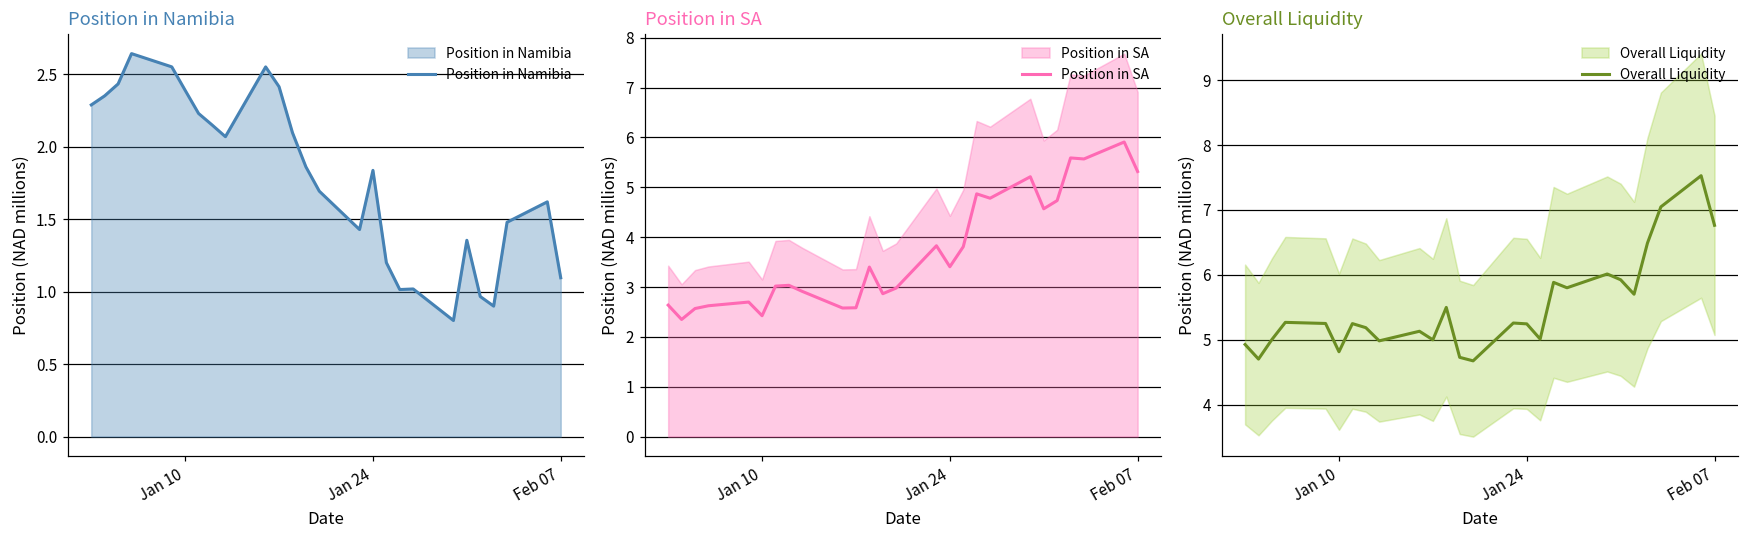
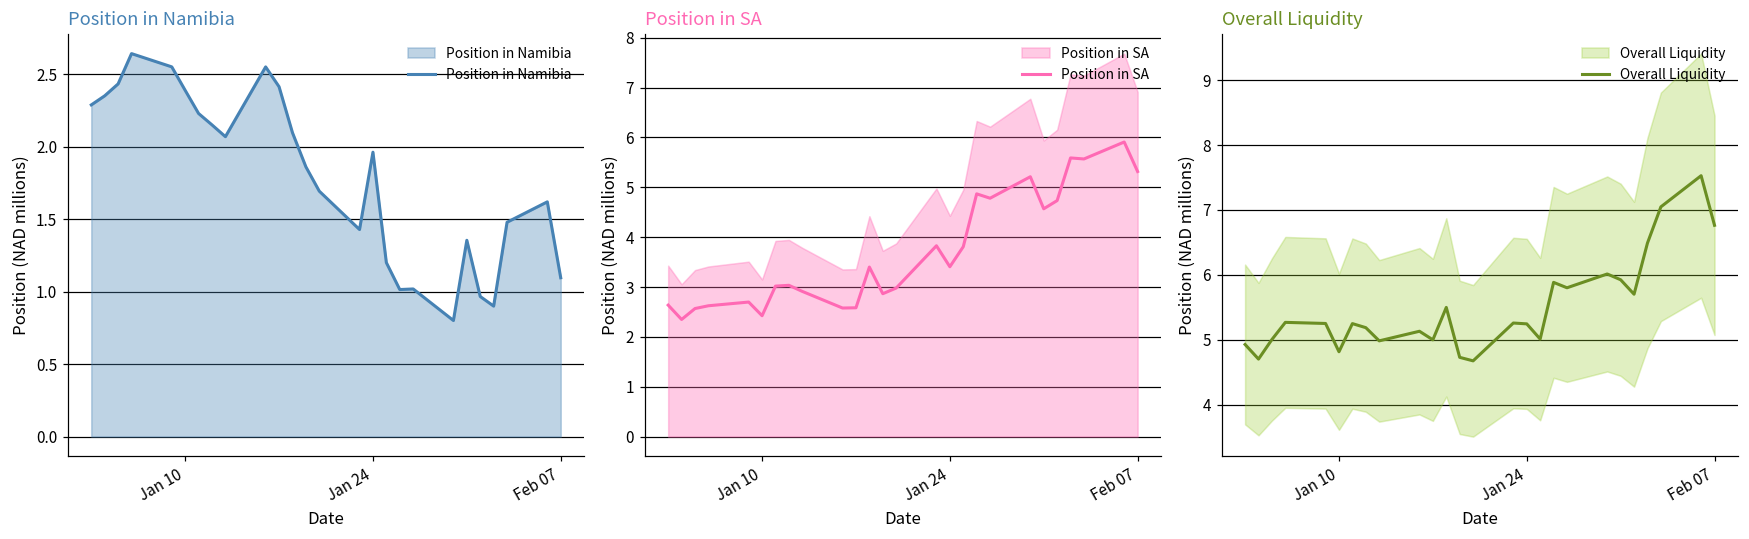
Position in Namibia, Jan 24: 1.84 -> 1.96
